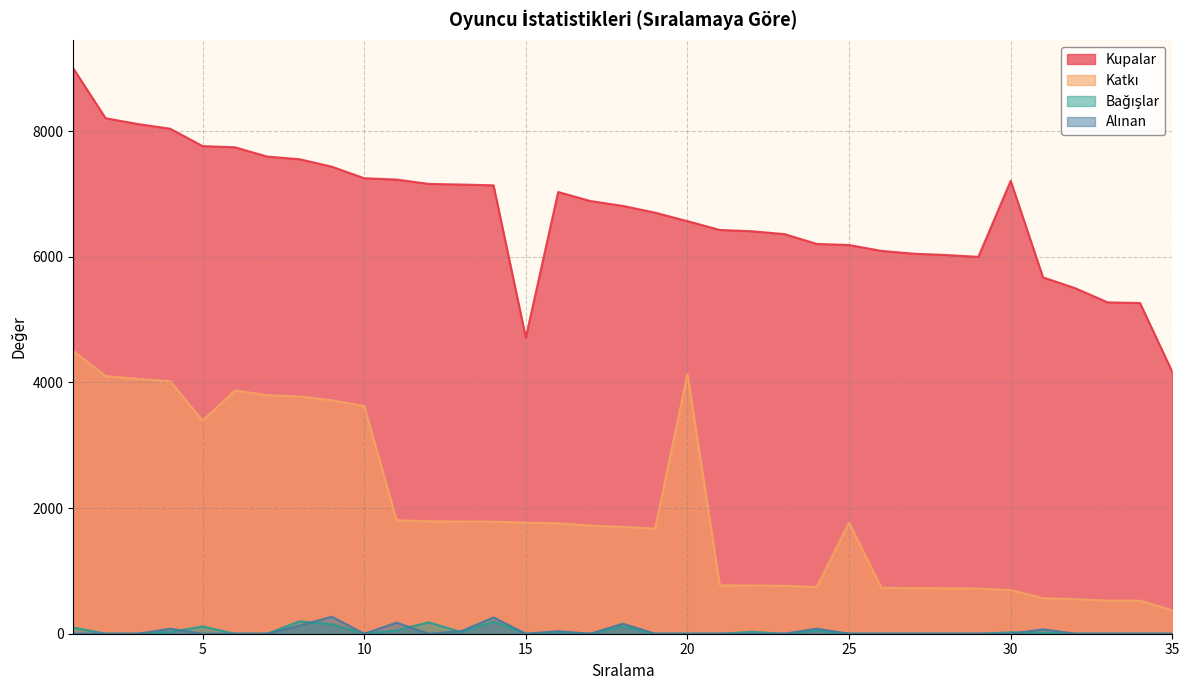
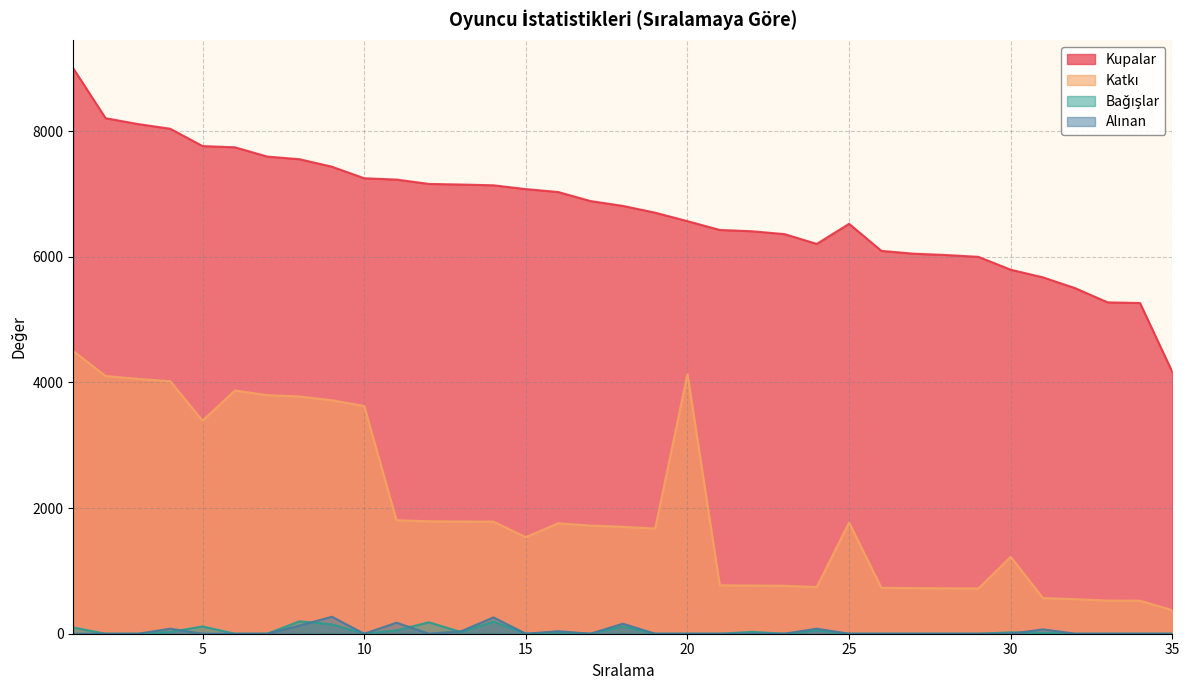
Kupalar, 15: 4700 -> 7100
Katkı, 15: 1800 -> 1500
Kupalar, 25: 6200 -> 6500
Kupalar, 30: 7200 -> 5800
Katkı, 30: 700 -> 1200
